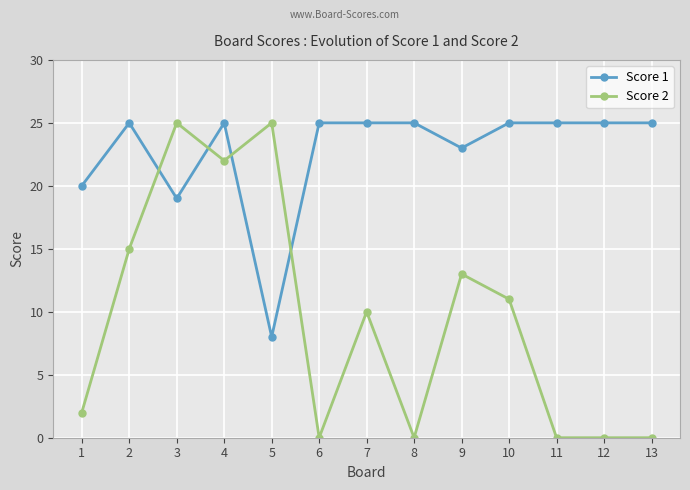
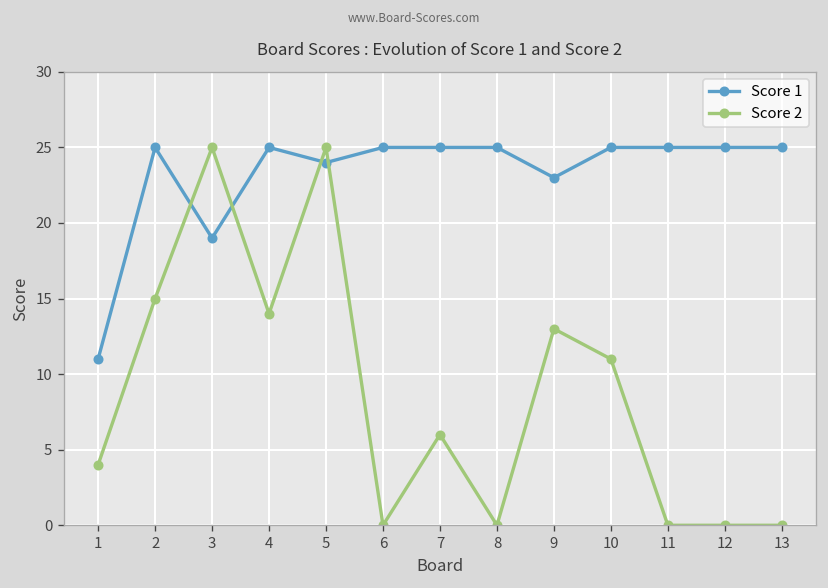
Score 1, 1: 20 -> 11
Score 2, 1: 2 -> 4
Score 2, 4: 22 -> 14
Score 1, 5: 8 -> 24
Score 2, 7: 10 -> 6
